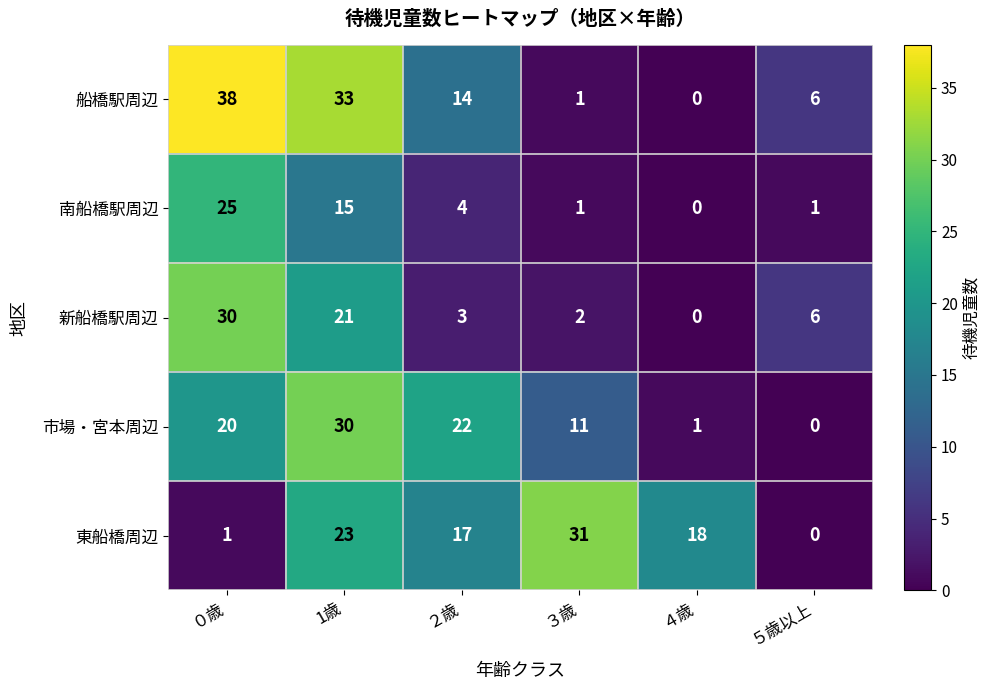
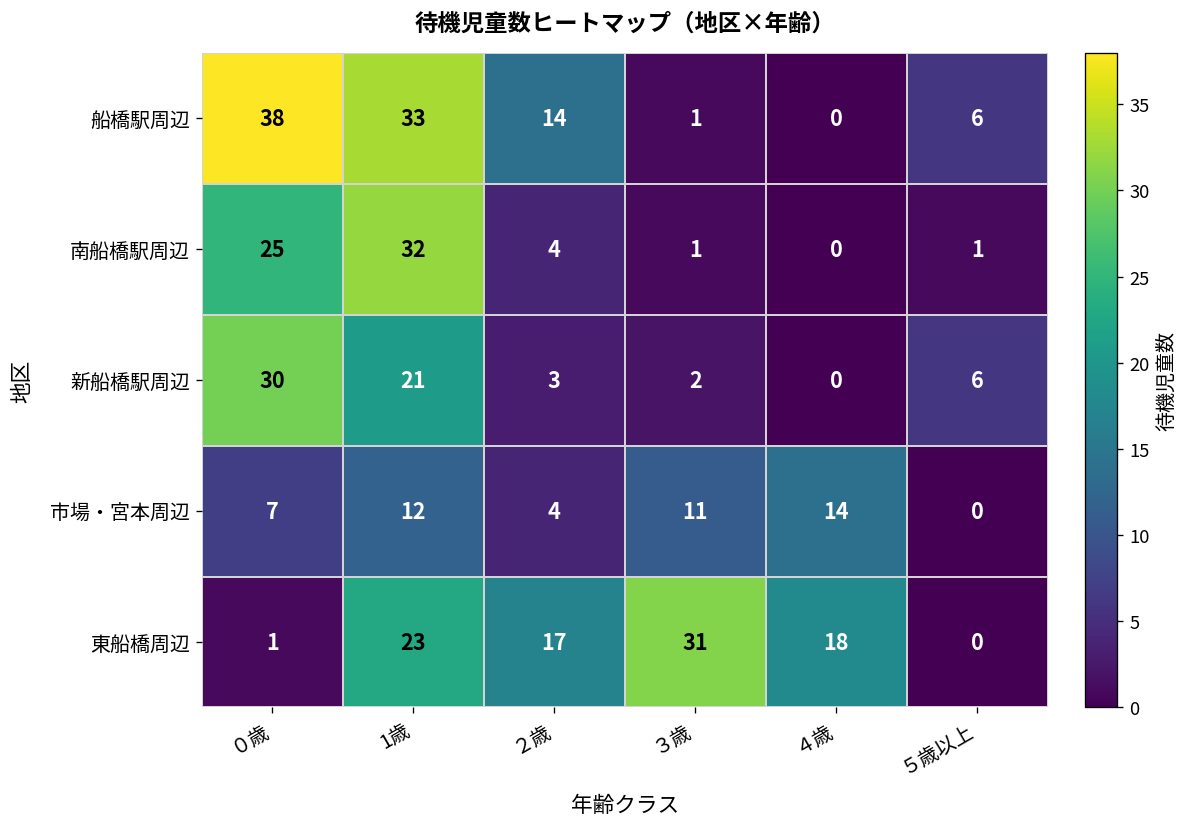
南船橋駅周辺, 1歳: 15 -> 32
市場・宮本周辺, ０歳: 20 -> 7
市場・宮本周辺, 1歳: 30 -> 12
市場・宮本周辺, ２歳: 22 -> 4
市場・宮本周辺, ４歳: 1 -> 14
